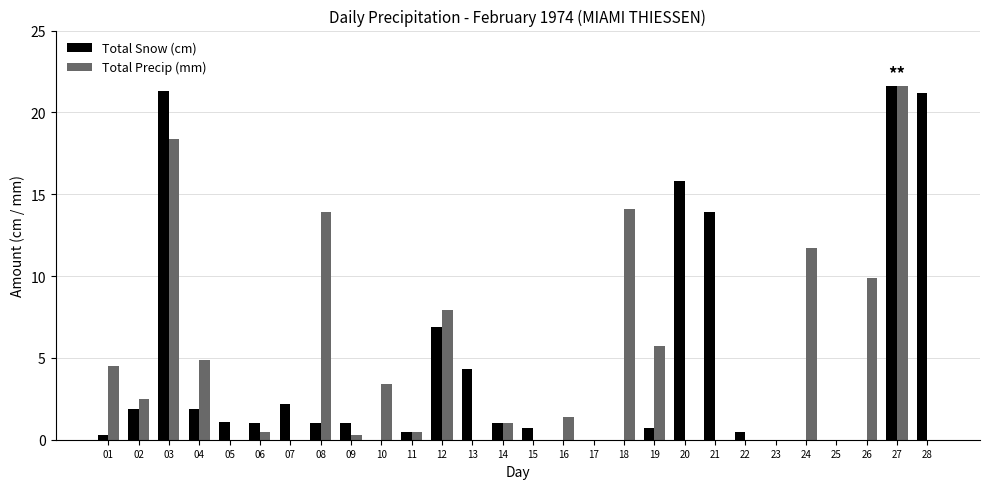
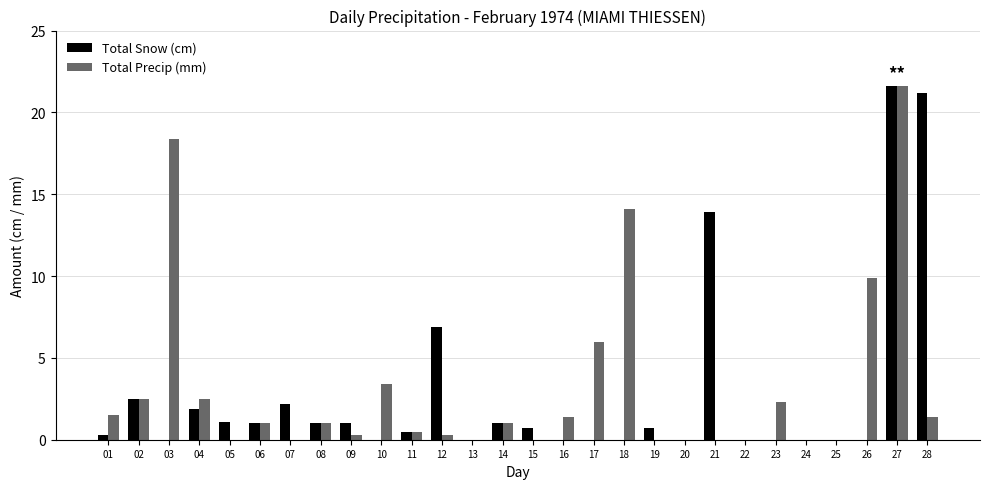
Total Precip (mm), 01: 4.5 -> 1.5
Total Snow (cm), 02: 1.9 -> 2.5
Total Snow (cm), 03: 21.3 -> 0.0
Total Precip (mm), 04: 4.9 -> 2.5
Total Precip (mm), 06: 0.5 -> 1.0
Total Precip (mm), 08: 13.9 -> 1.0
Total Precip (mm), 12: 7.9 -> 0.3
Total Snow (cm), 13: 4.3 -> 0.0
Total Precip (mm), 17: 0 -> 6
Total Precip (mm), 19: 5.7 -> 0.0
Total Snow (cm), 20: 15.8 -> 0.0
Total Snow (cm), 22: 0.5 -> 0.0
Total Precip (mm), 23: 0.0 -> 2.3
Total Precip (mm), 24: 11.7 -> 0.0
Total Precip (mm), 28: 0.0 -> 1.4
